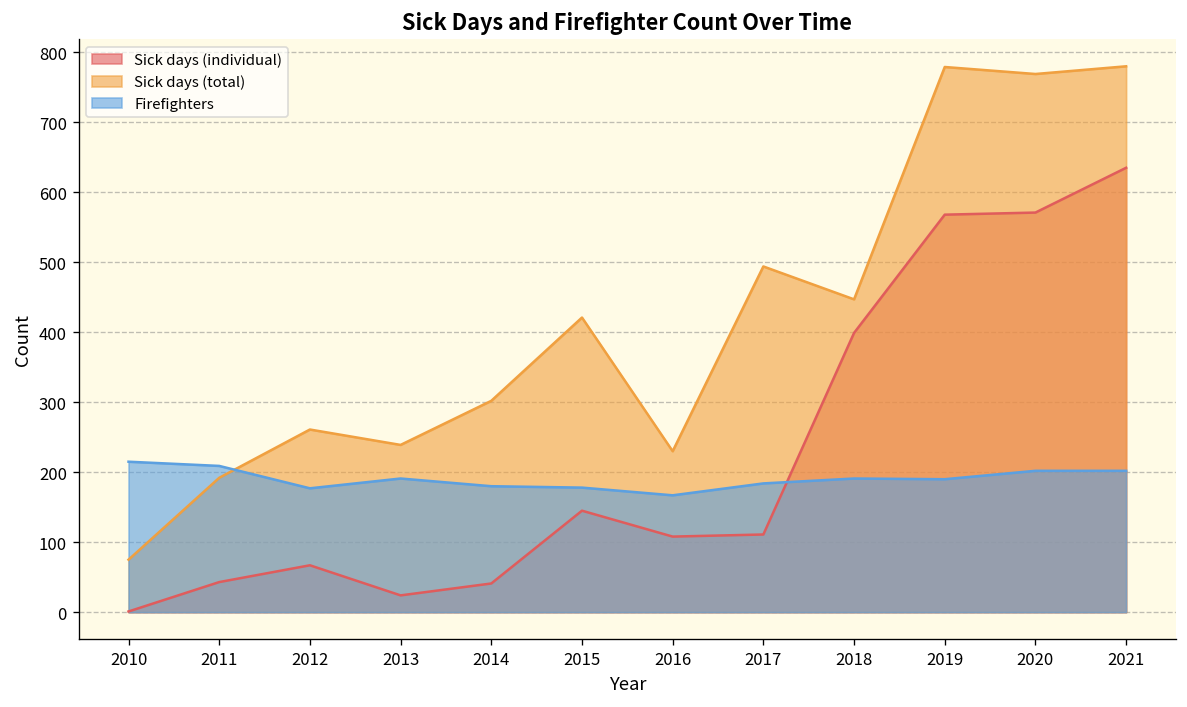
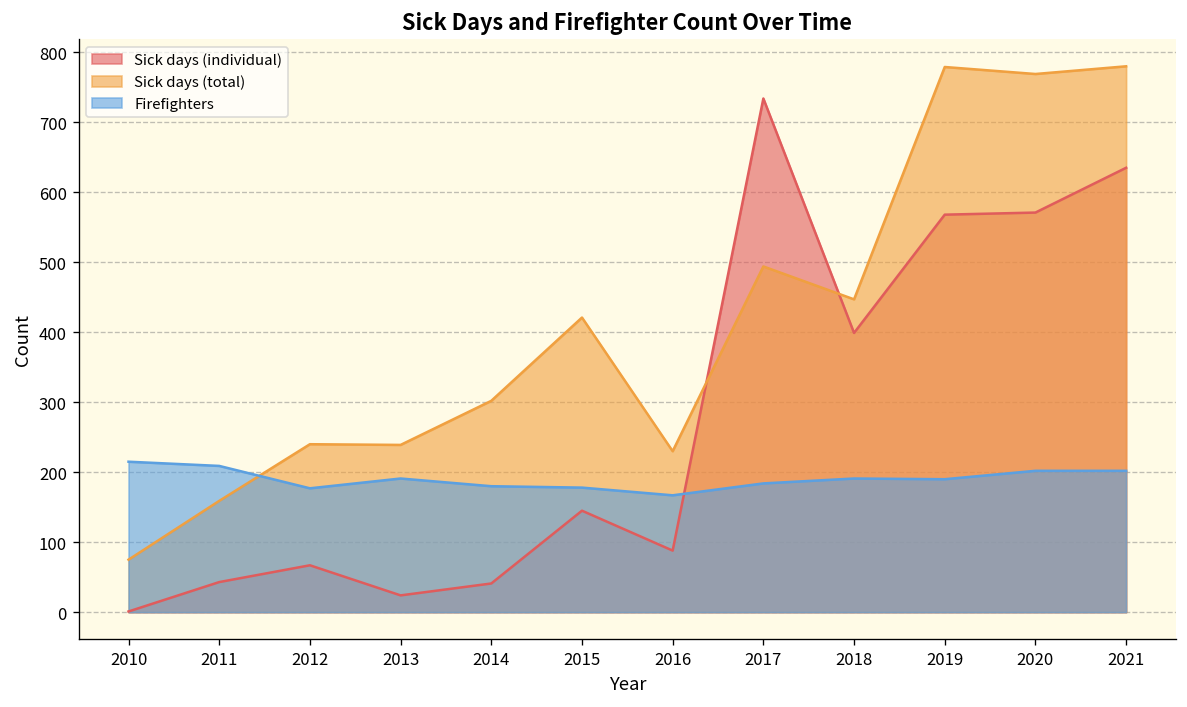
Sick days (total), 2011: 190 -> 160
Sick days (total), 2012: 260 -> 240
Sick days (individual), 2016: 110 -> 90
Sick days (individual), 2017: 110 -> 730
